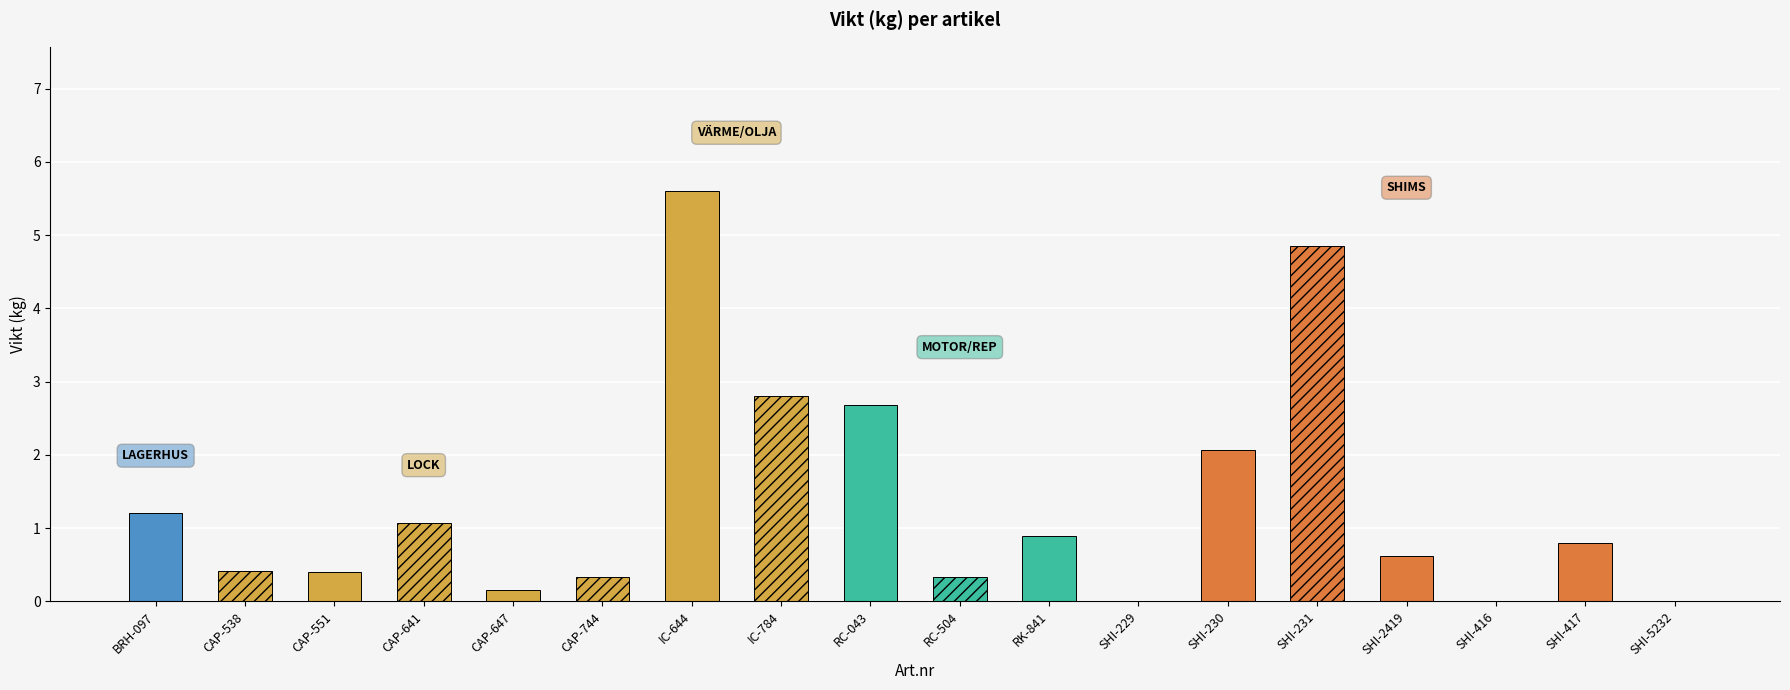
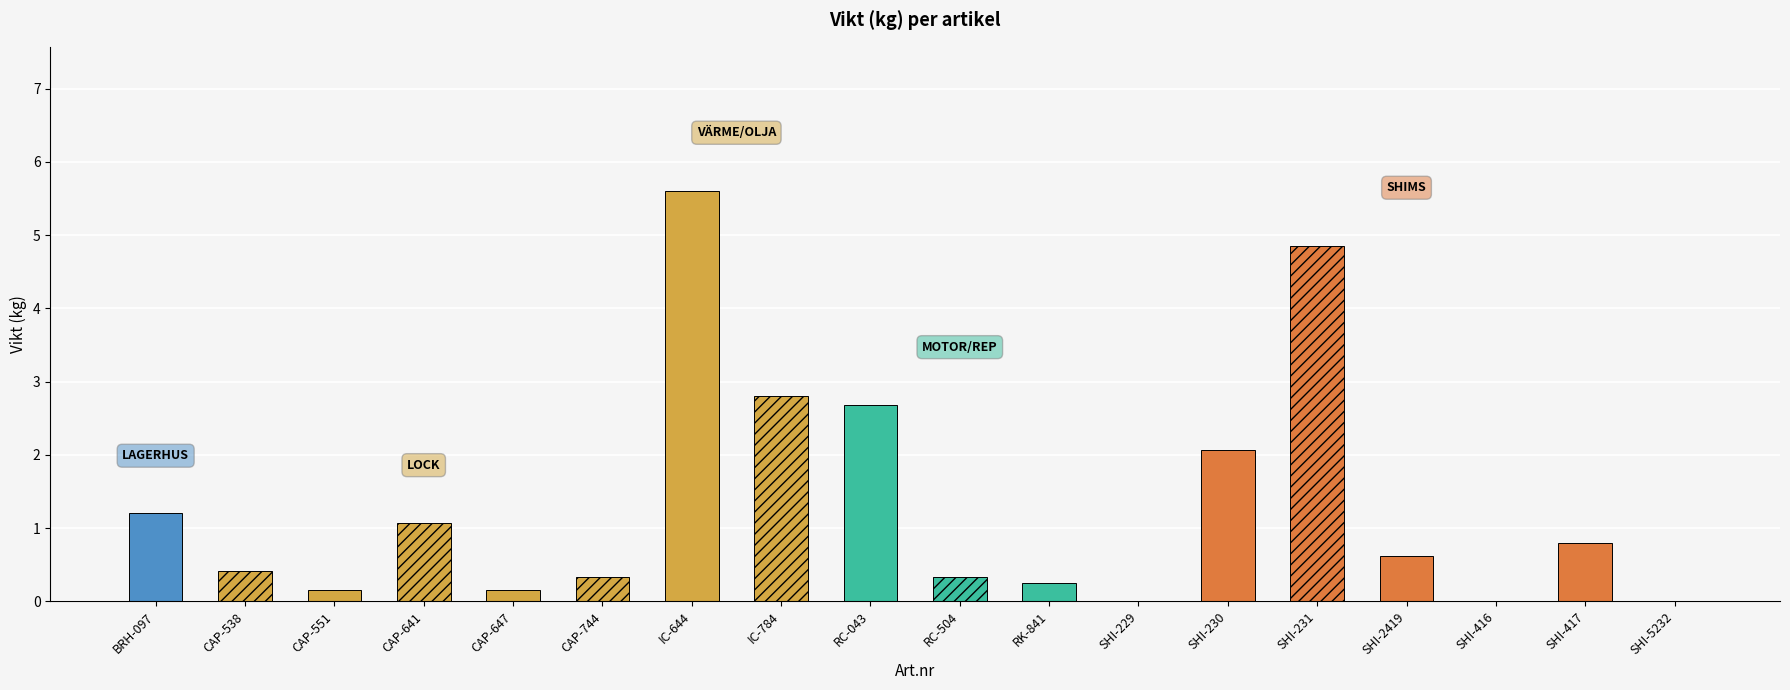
CAP-551: 0.4 -> 0.1
RK-841: 0.9 -> 0.3
